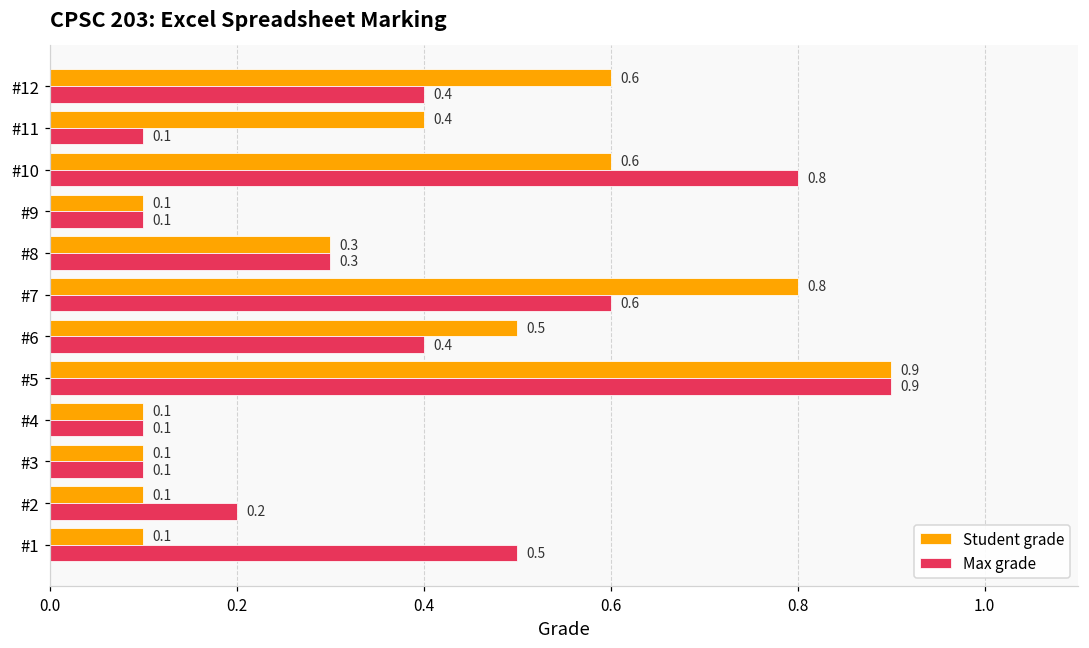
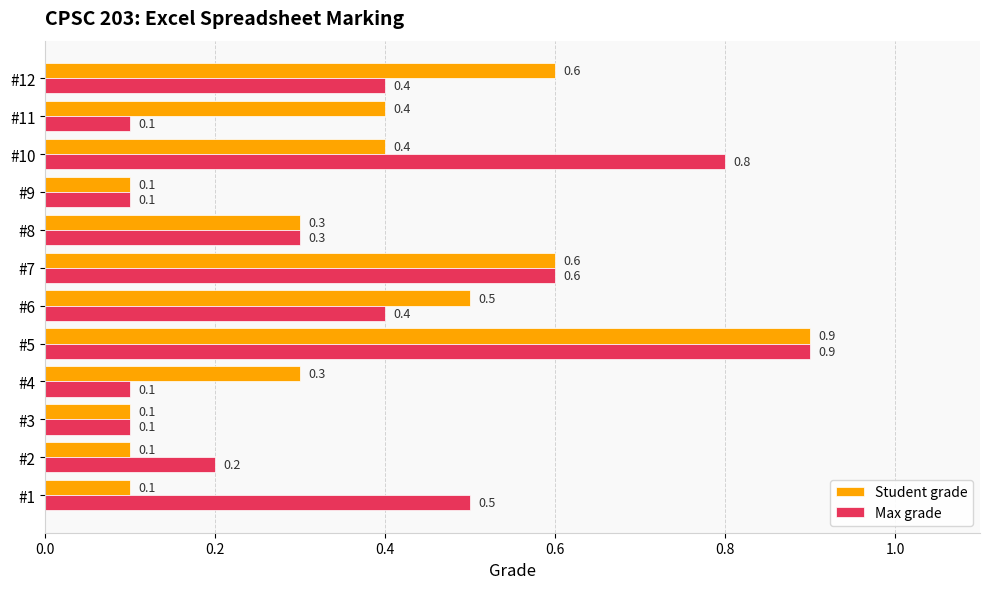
Student grade, #10: 0.6 -> 0.4
Student grade, #7: 0.8 -> 0.6
Student grade, #4: 0.1 -> 0.3
